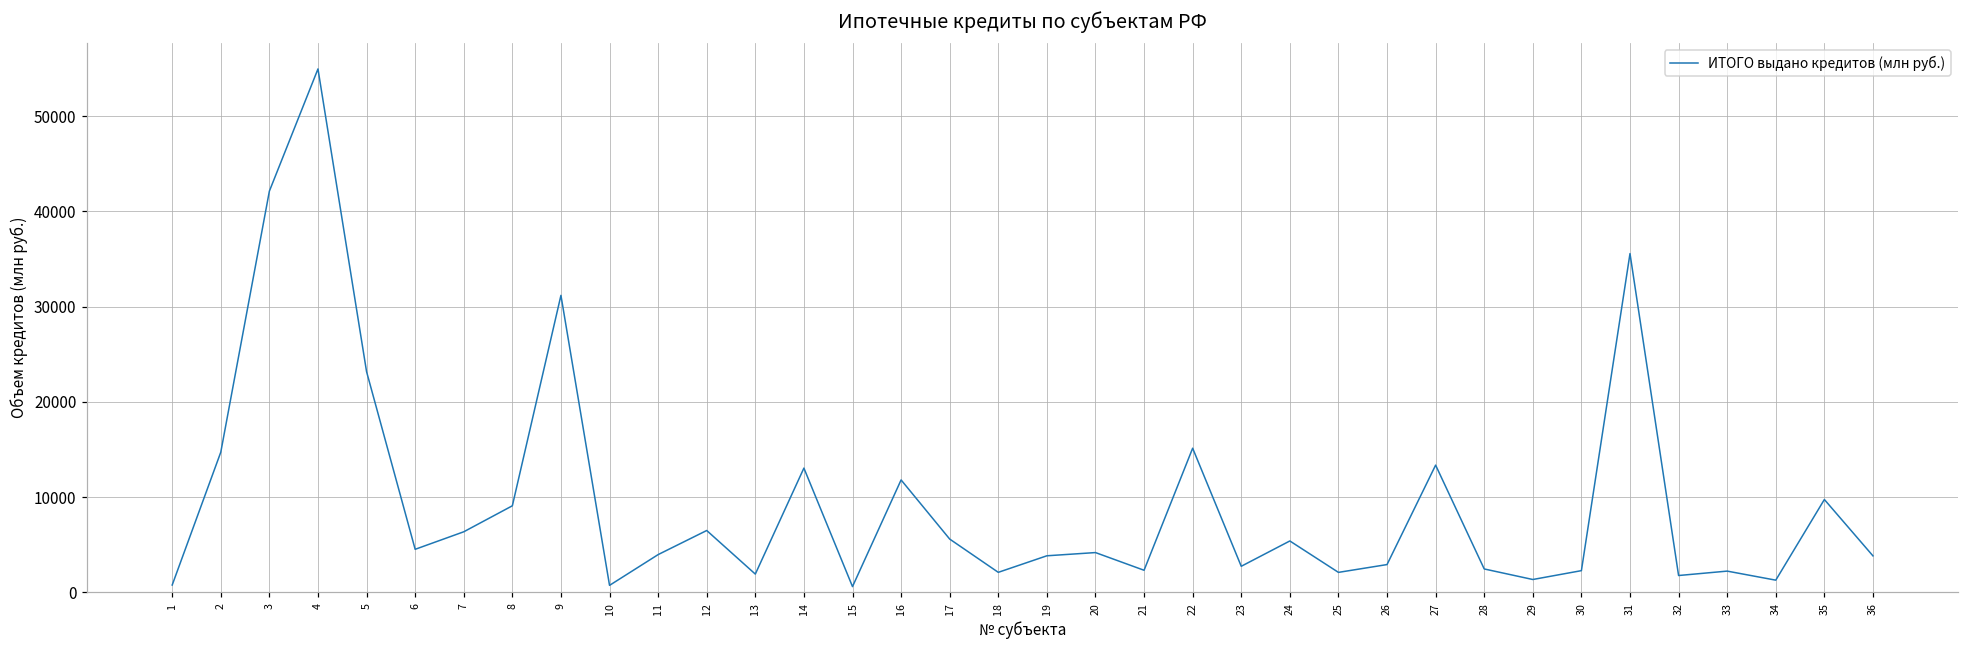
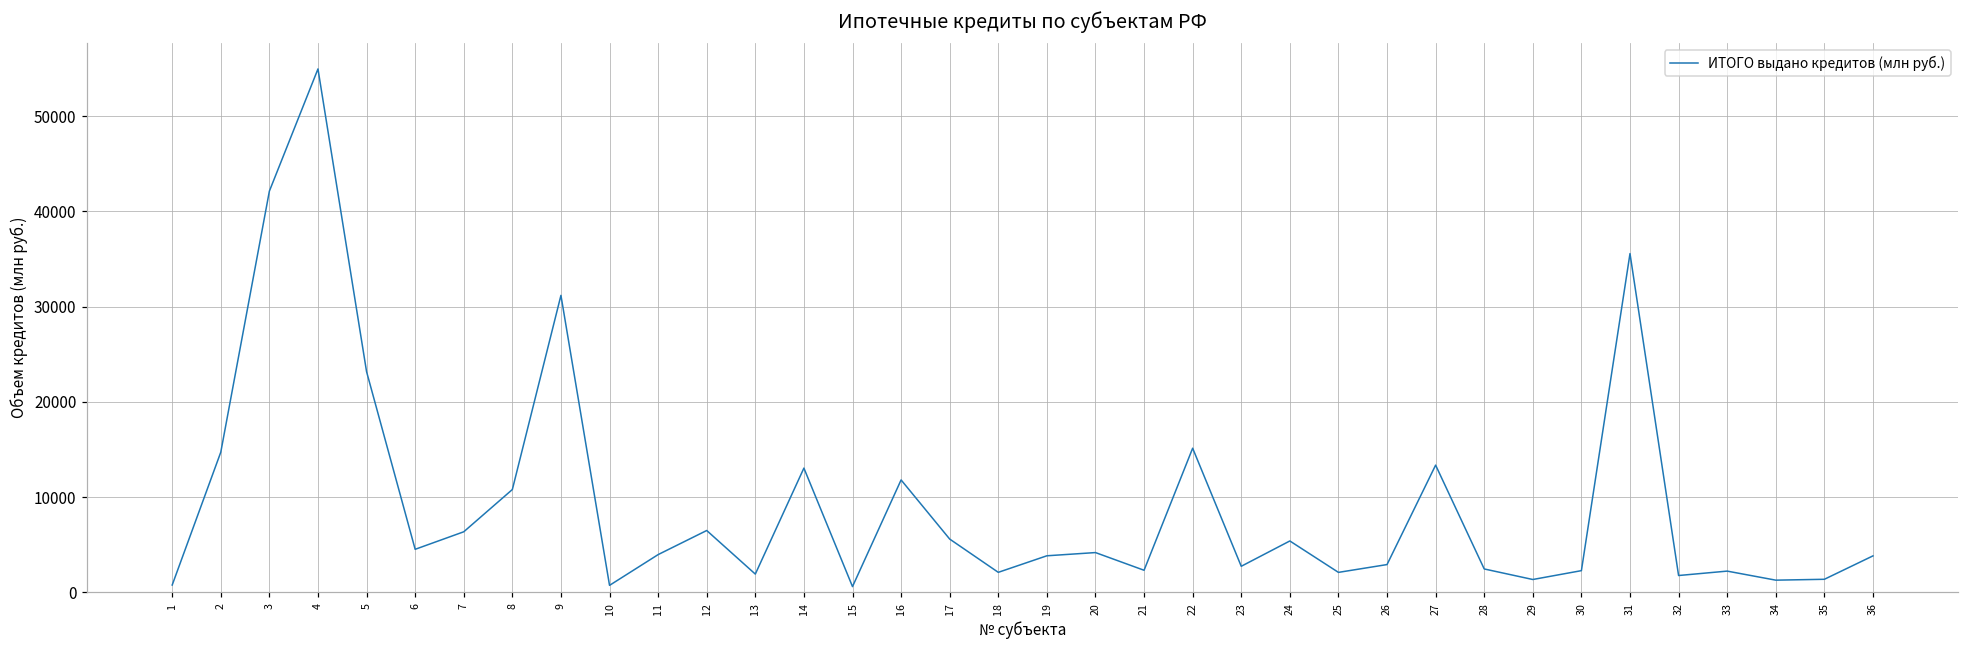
8: 9000 -> 11000
35: 10000 -> 1000
